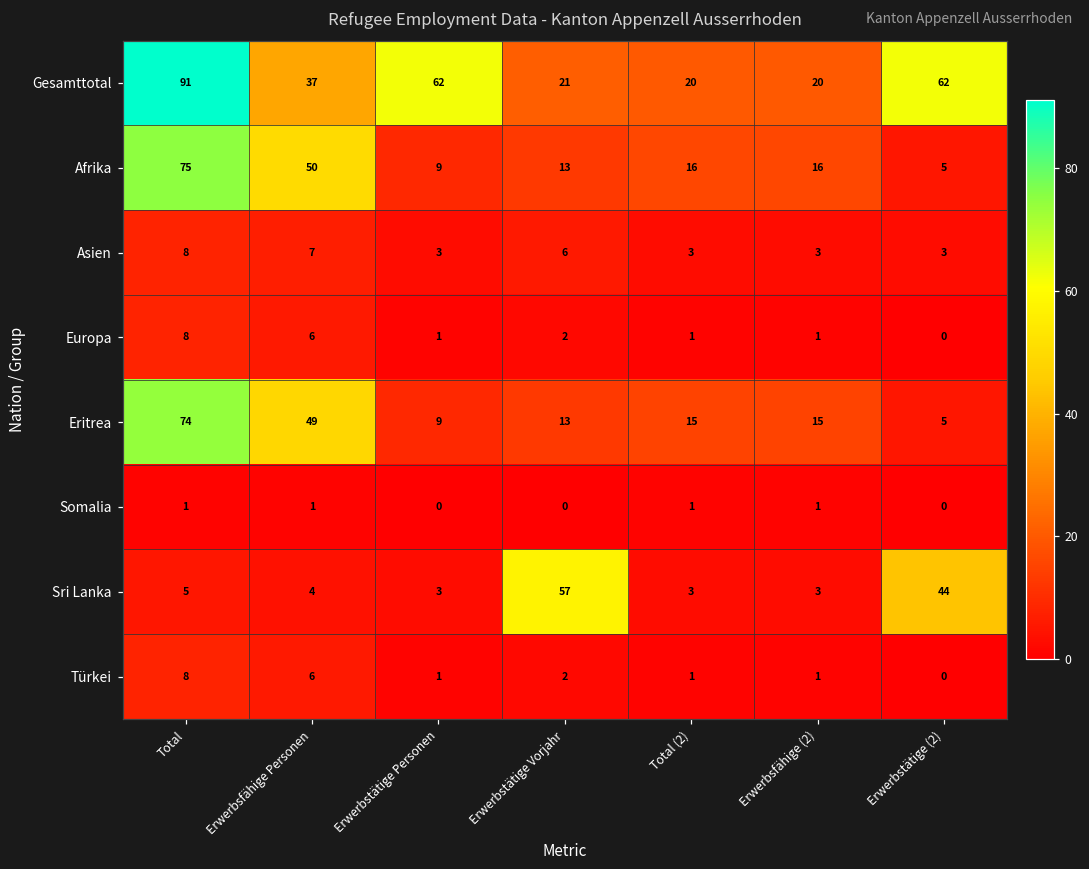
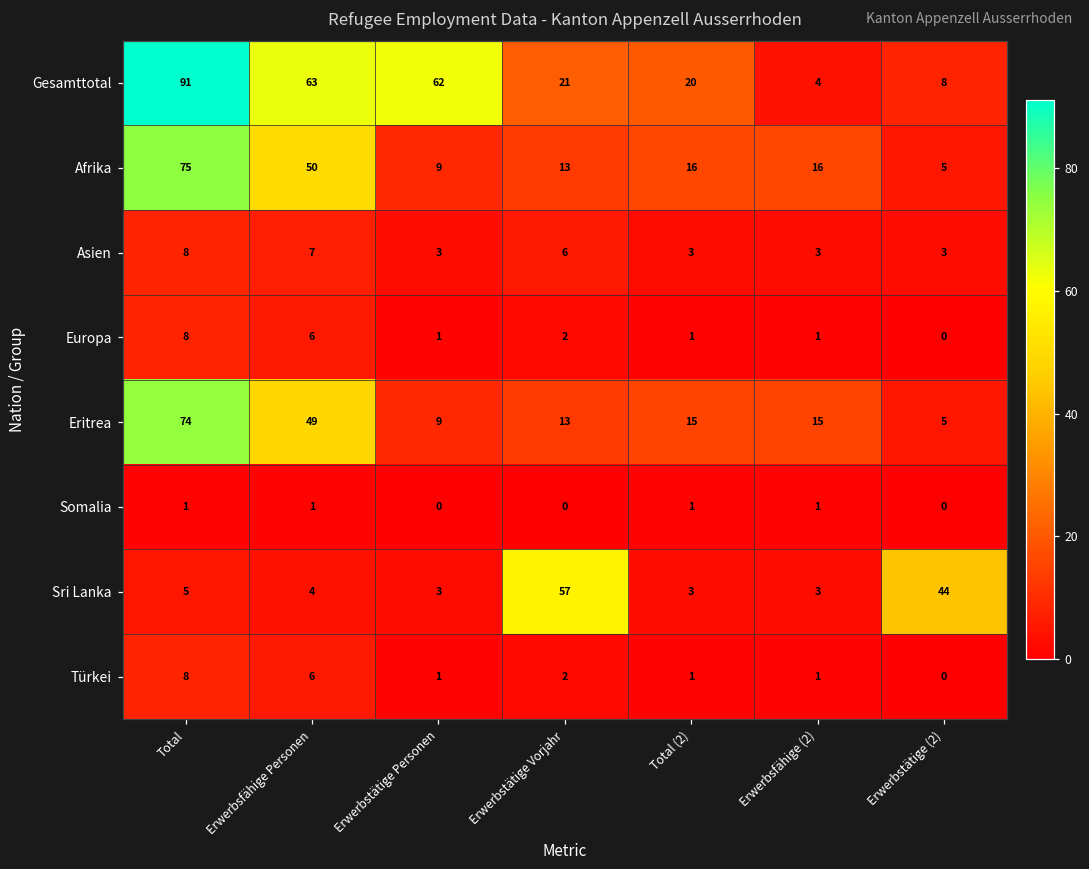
Gesamttotal, Erwerbsfähige Personen: 37 -> 63
Gesamttotal, Erwerbsfähige (2): 20 -> 4
Gesamttotal, Erwerbstätige (2): 62 -> 8
